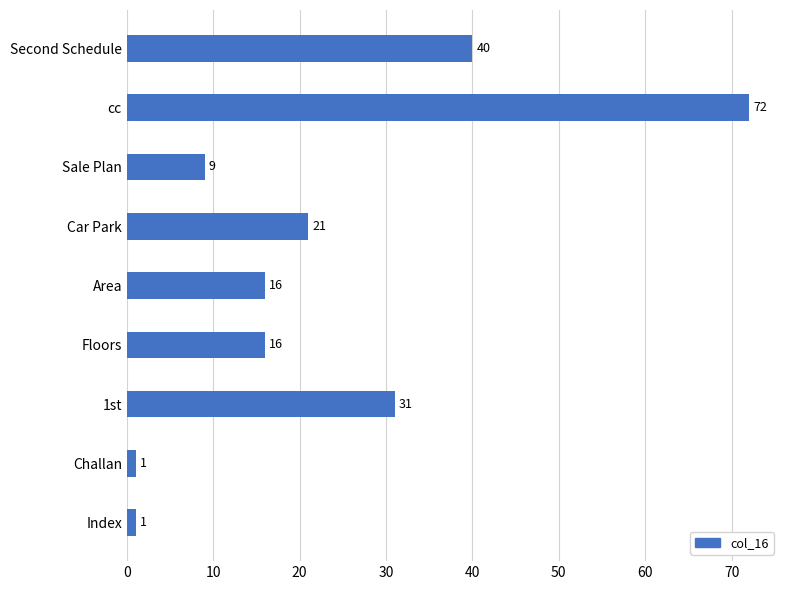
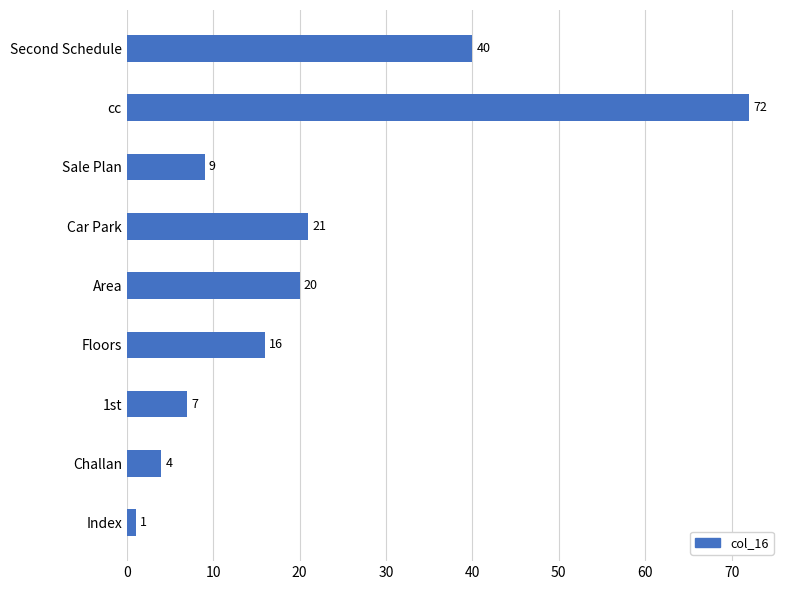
Area: 16 -> 20
1st: 31 -> 7
Challan: 1 -> 4
